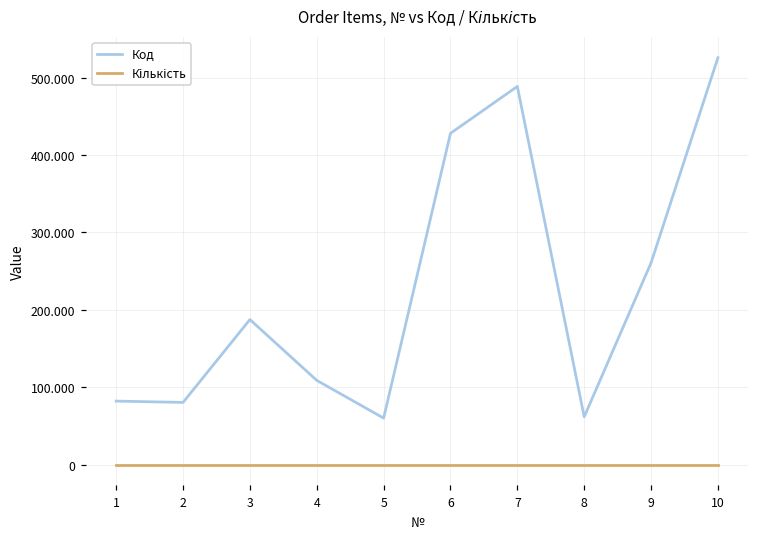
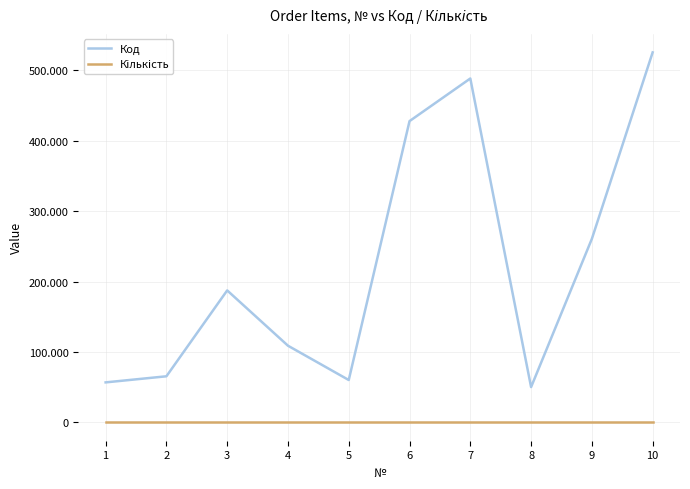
Код, 1: 80 -> 60
Код, 2: 80 -> 70
Код, 8: 60 -> 50
